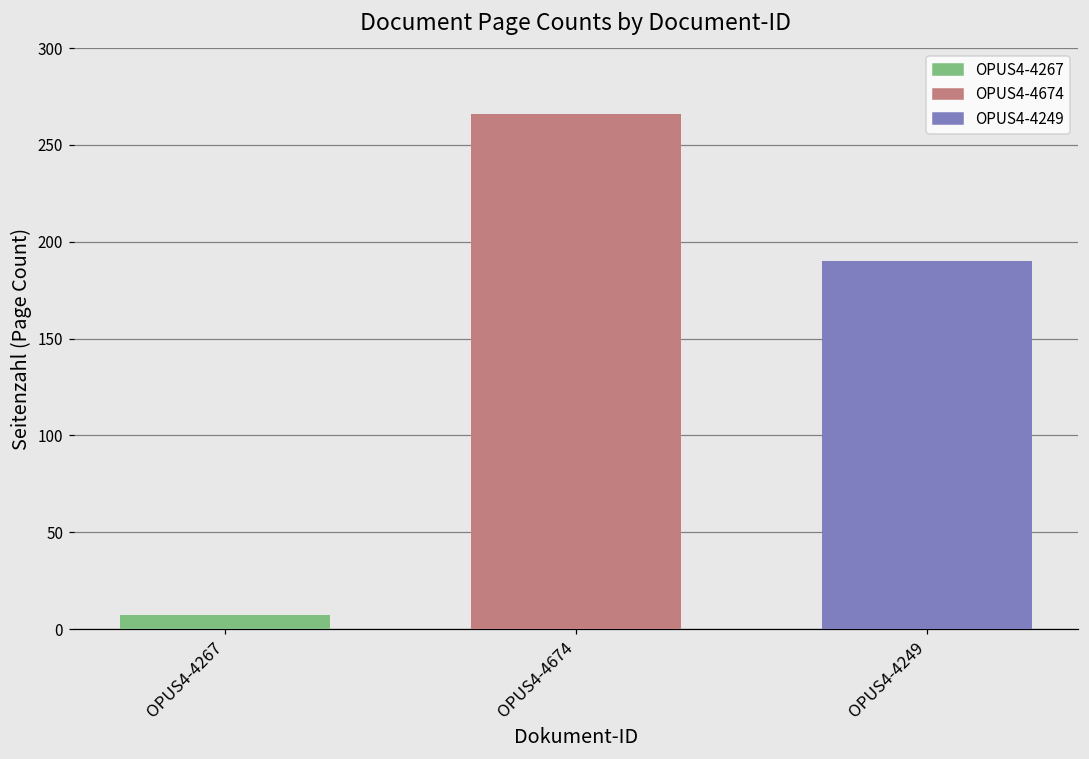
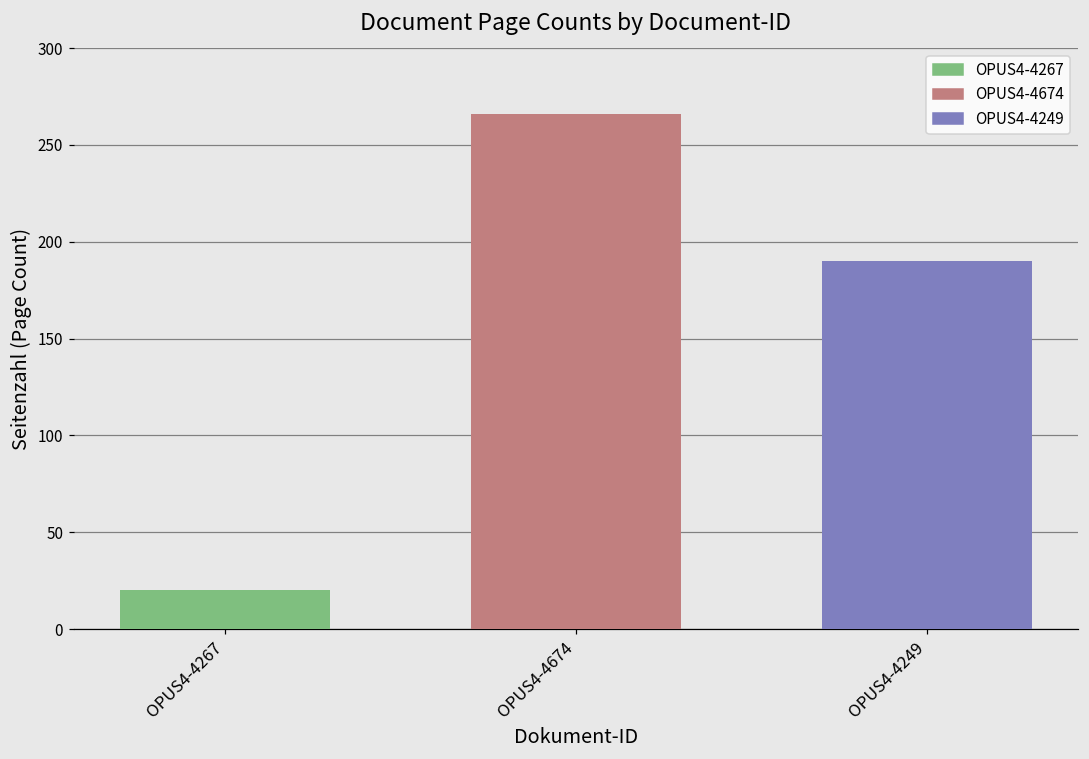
OPUS4-4267: 7 -> 20
